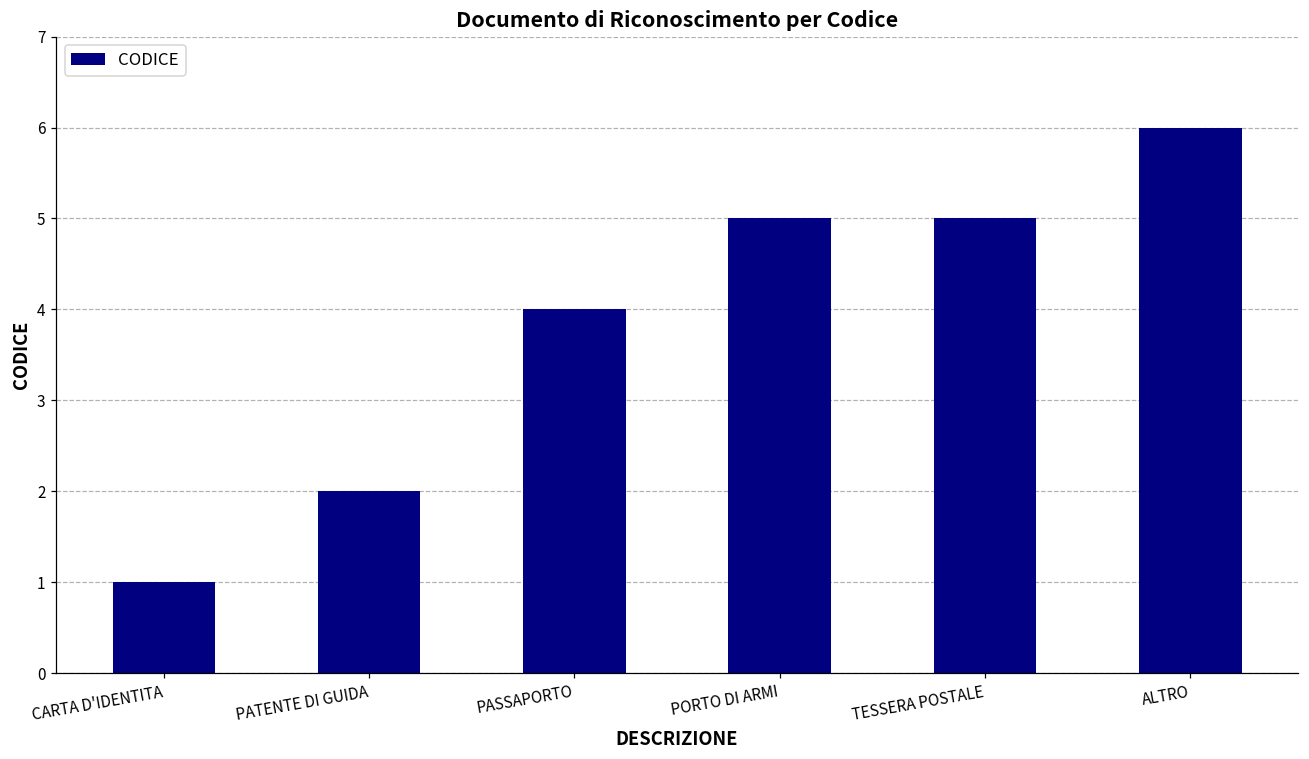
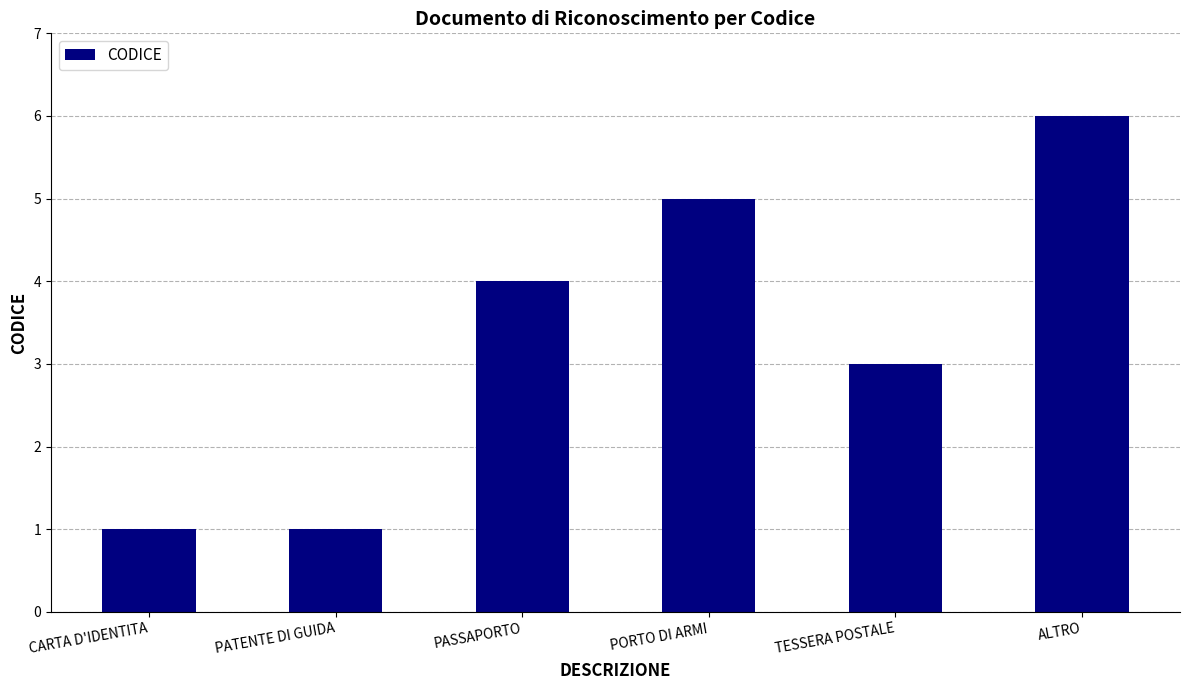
PATENTE DI GUIDA: 2 -> 1
TESSERA POSTALE: 5 -> 3
